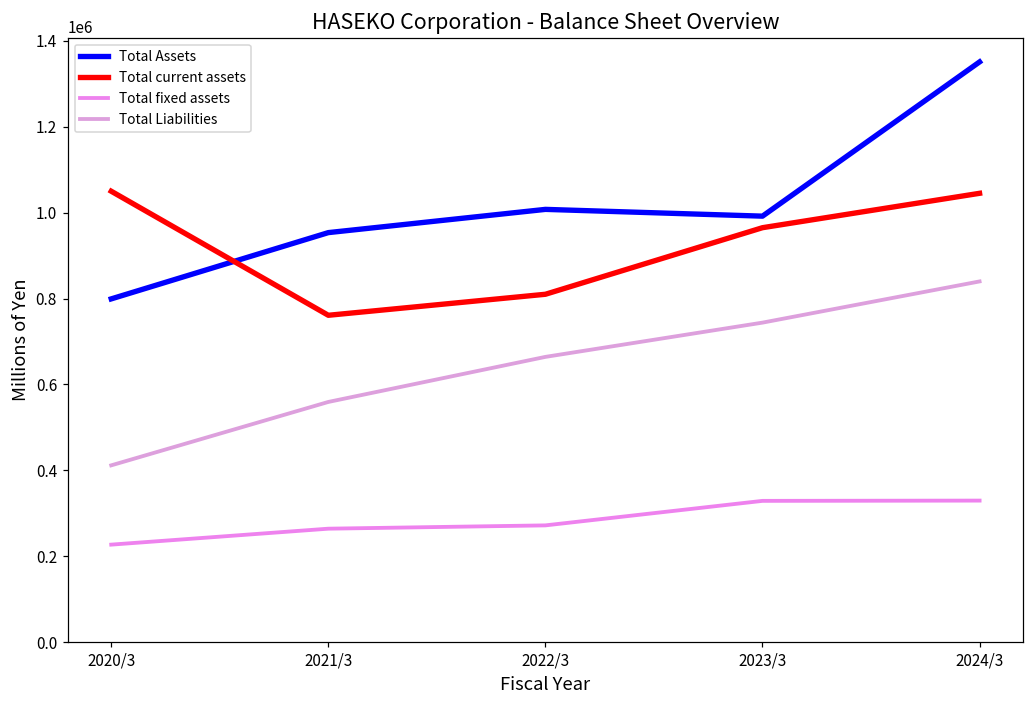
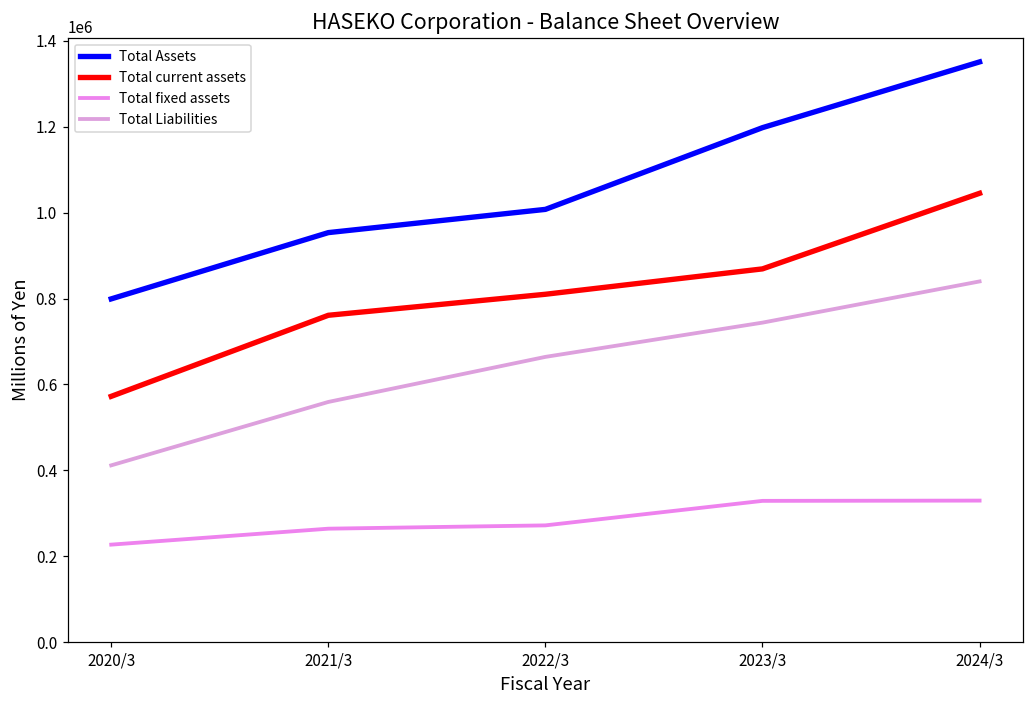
Total current assets, 2020/3: 1050000 -> 570000
Total Assets, 2023/3: 990000 -> 1200000
Total current assets, 2023/3: 970000 -> 870000
